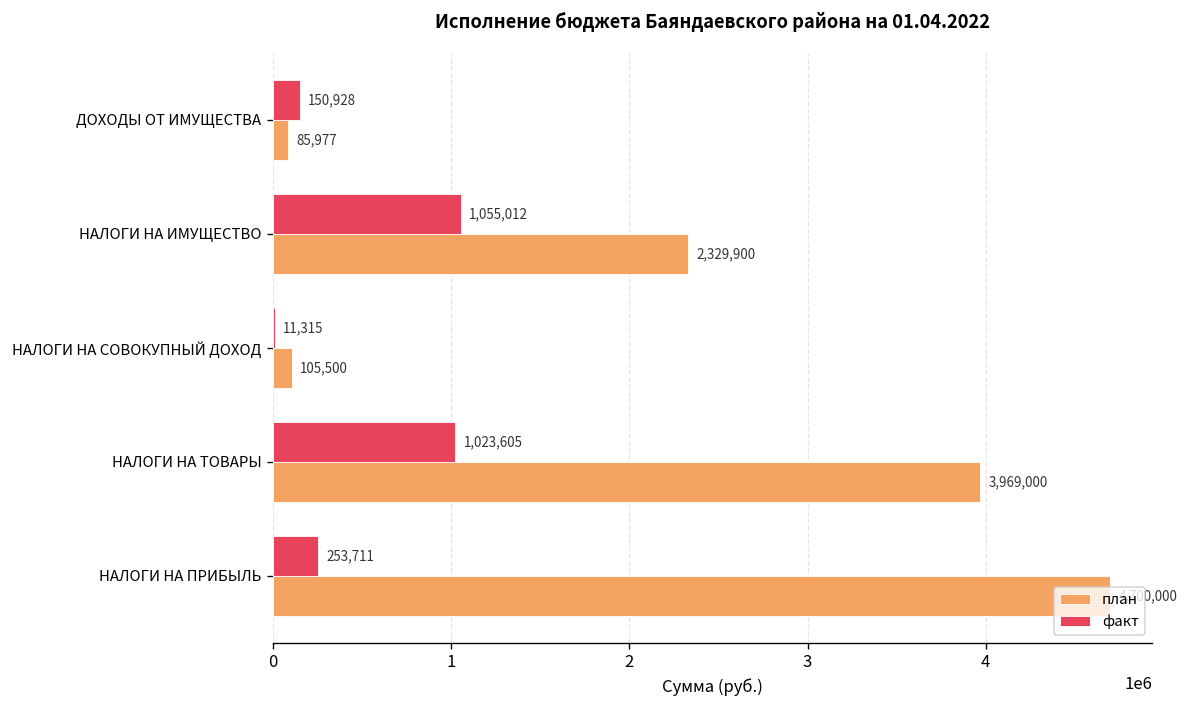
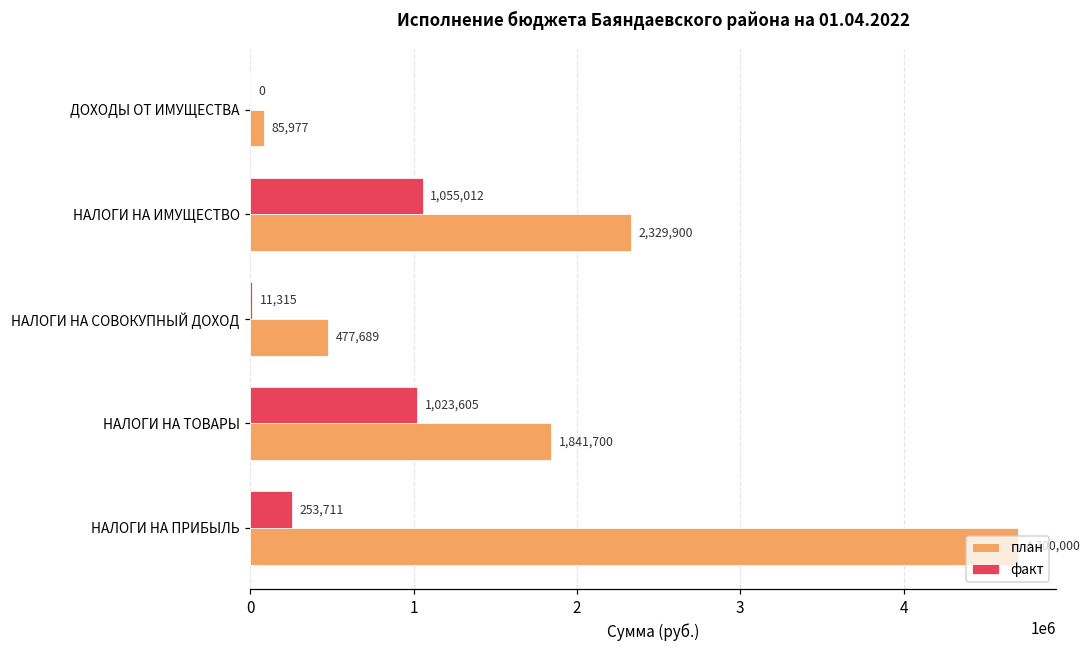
факт, ДОХОДЫ ОТ ИМУЩЕСТВА: 150,928 -> 0
план, НАЛОГИ НА СОВОКУПНЫЙ ДОХОД: 105,500 -> 477,689
план, НАЛОГИ НА ТОВАРЫ: 3,969,000 -> 1,841,700
